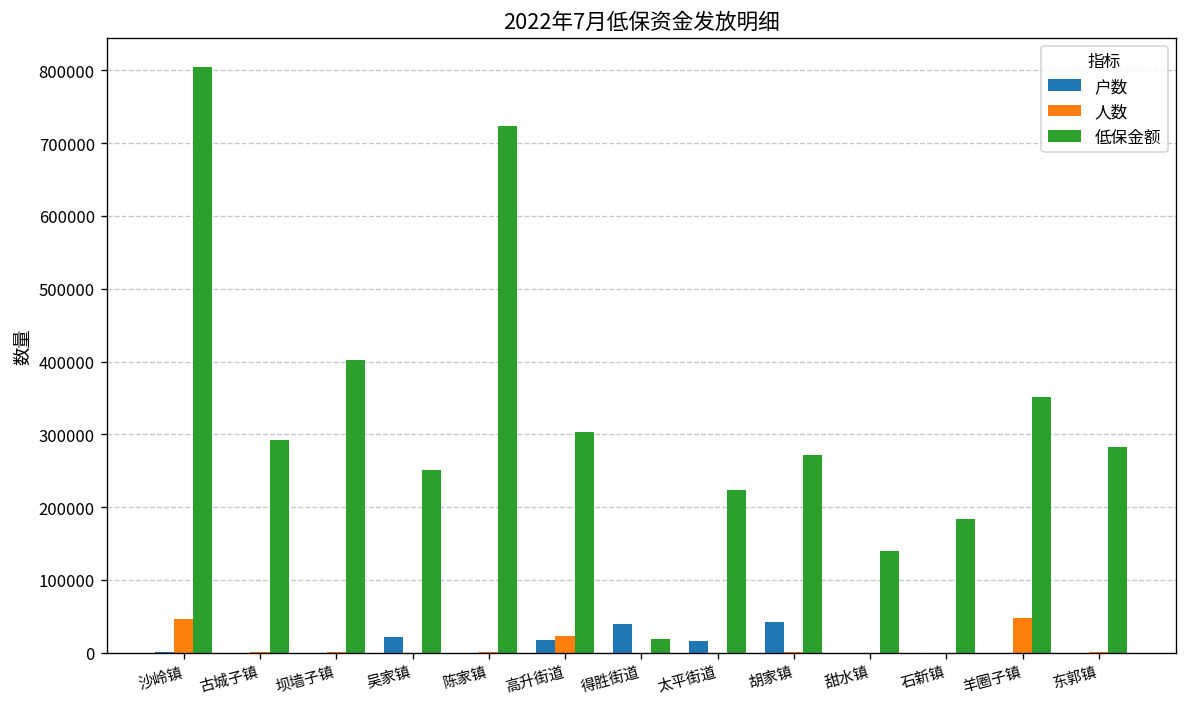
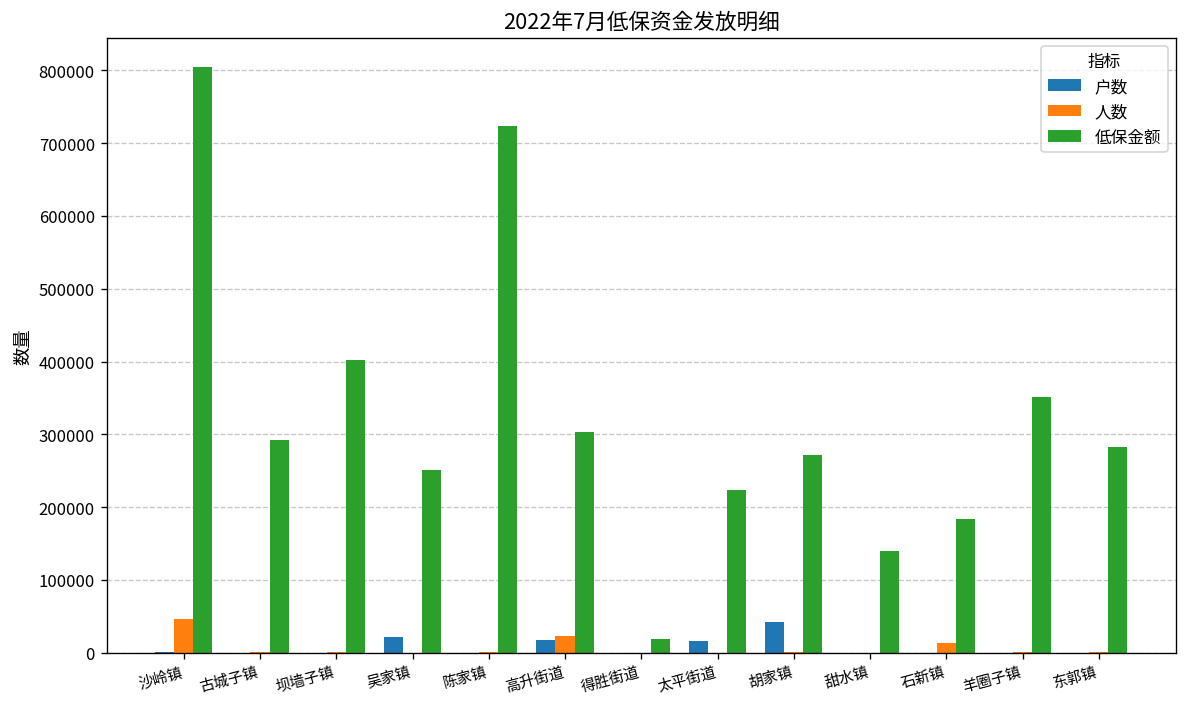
户数, 得胜街道: 40000 -> 0
人数, 石新镇: 0 -> 10000
人数, 羊圈子镇: 50000 -> 0
